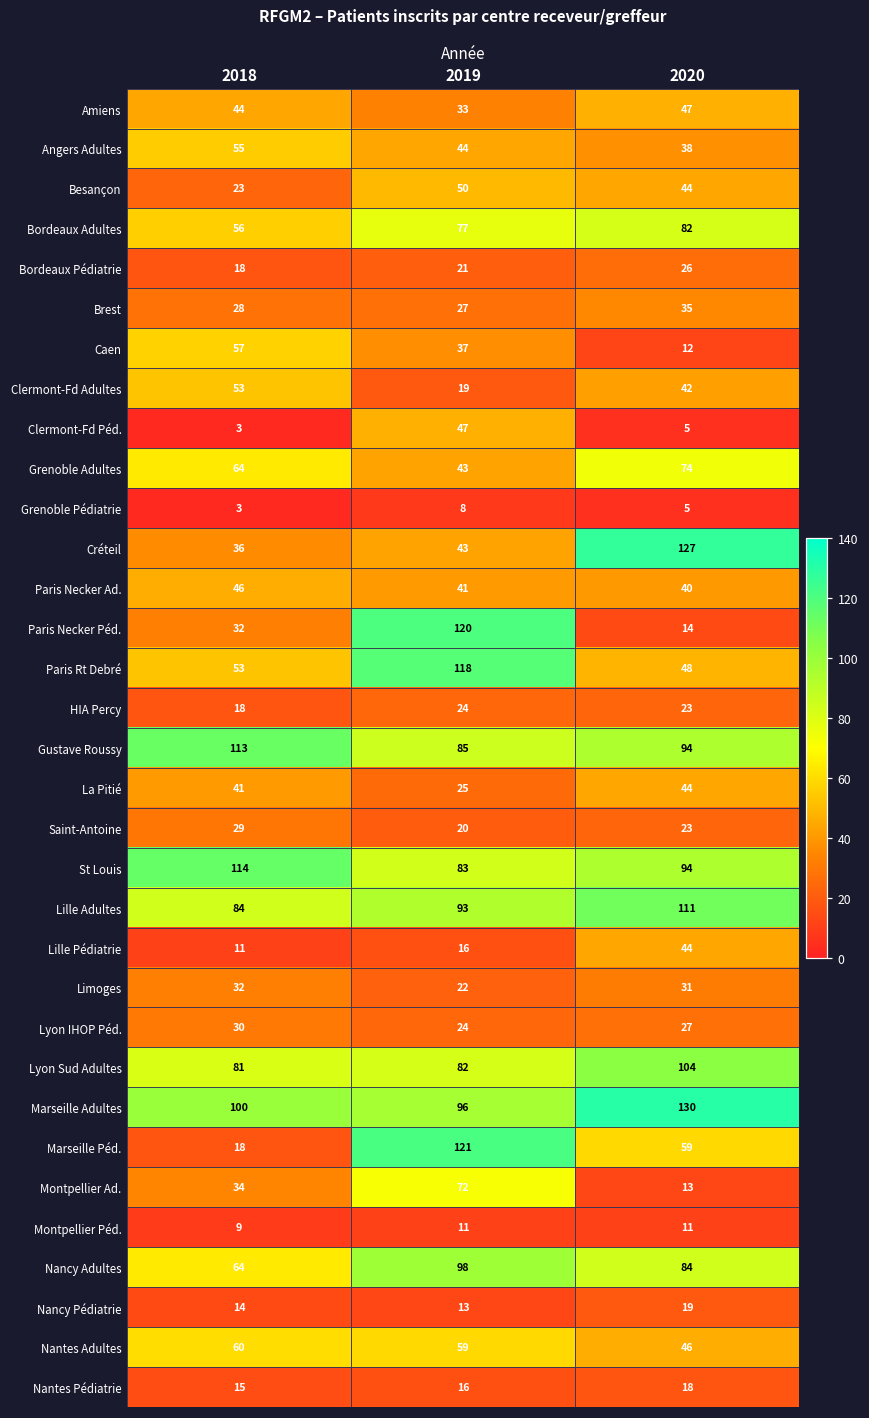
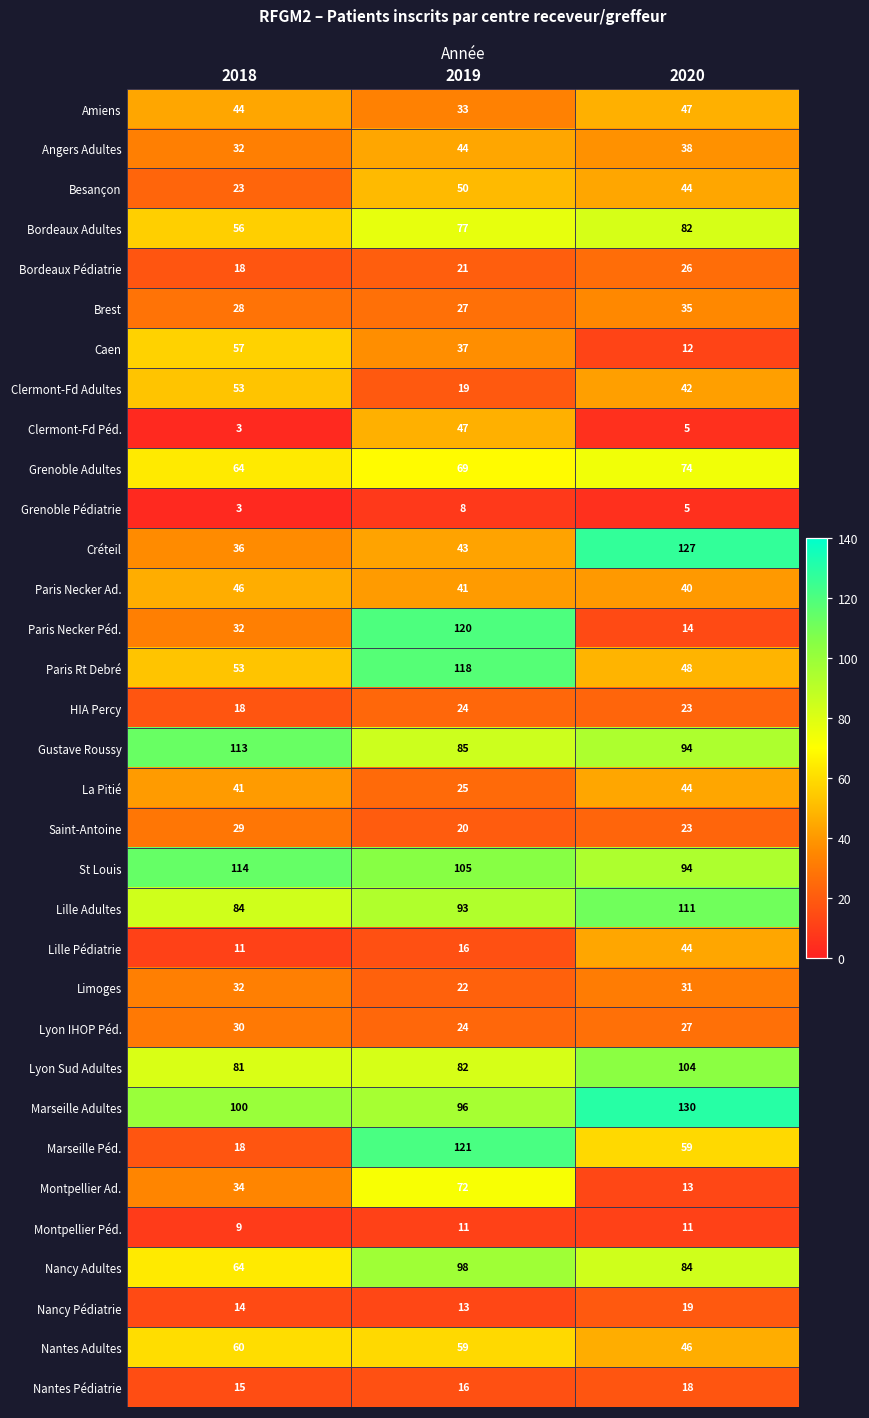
Angers Adultes, 2018: 55 -> 32
Grenoble Adultes, 2019: 43 -> 69
St Louis, 2019: 83 -> 105
